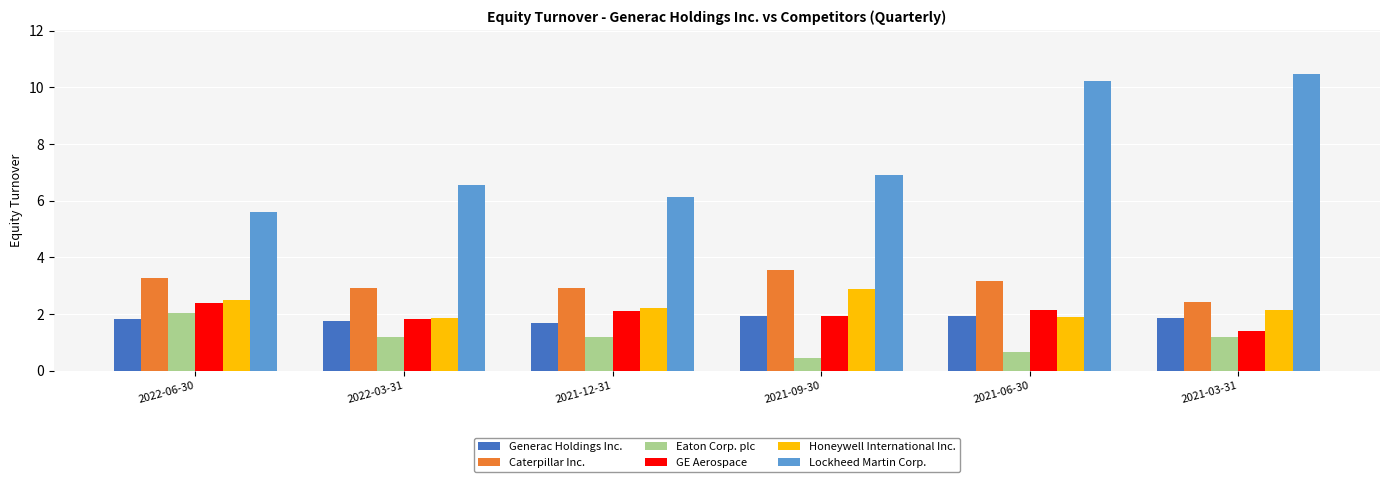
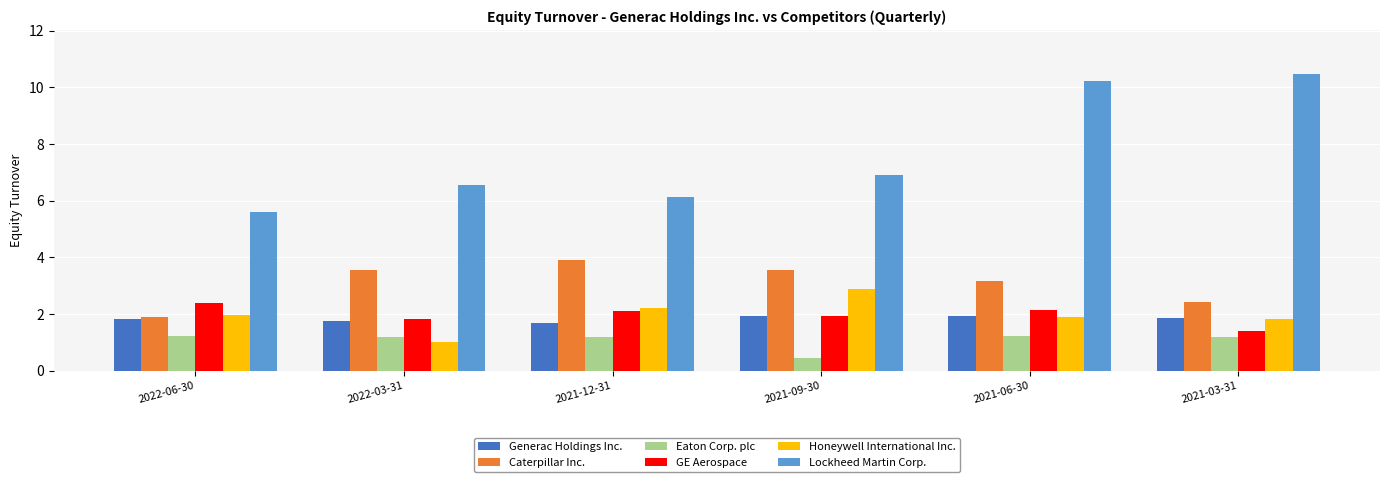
Caterpillar Inc., 2022-06-30: 3.3 -> 1.9
Eaton Corp. plc, 2022-06-30: 2.0 -> 1.2
Honeywell International Inc., 2022-06-30: 2.5 -> 2.0
Caterpillar Inc., 2022-03-31: 2.9 -> 3.6
Honeywell International Inc., 2022-03-31: 1.9 -> 1.0
Caterpillar Inc., 2021-12-31: 2.9 -> 3.9
Eaton Corp. plc, 2021-06-30: 0.7 -> 1.2
Honeywell International Inc., 2021-03-31: 2.2 -> 1.8
